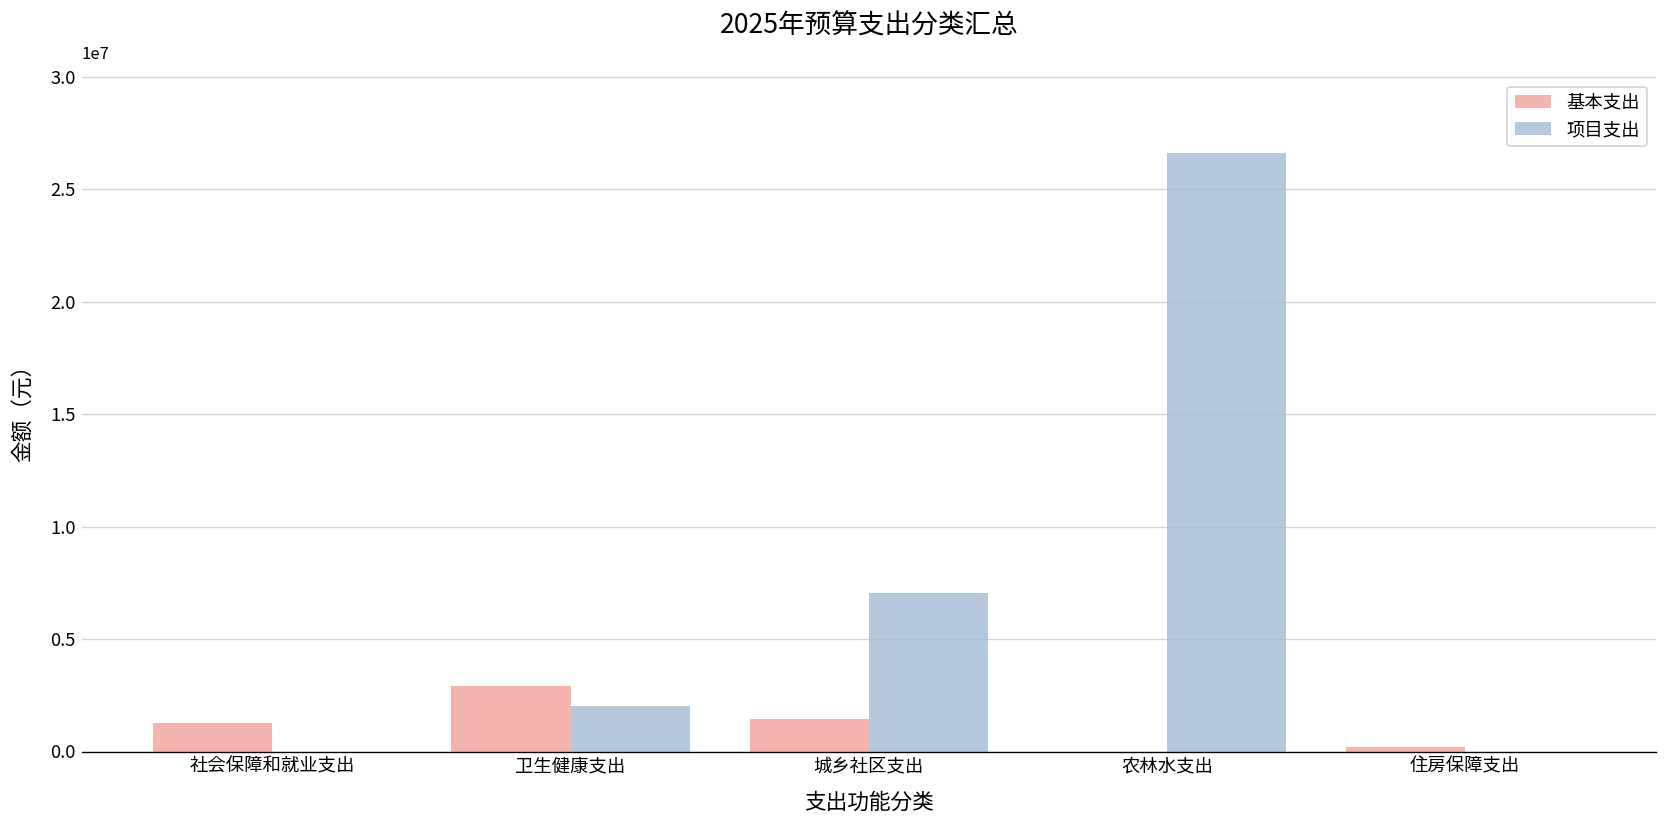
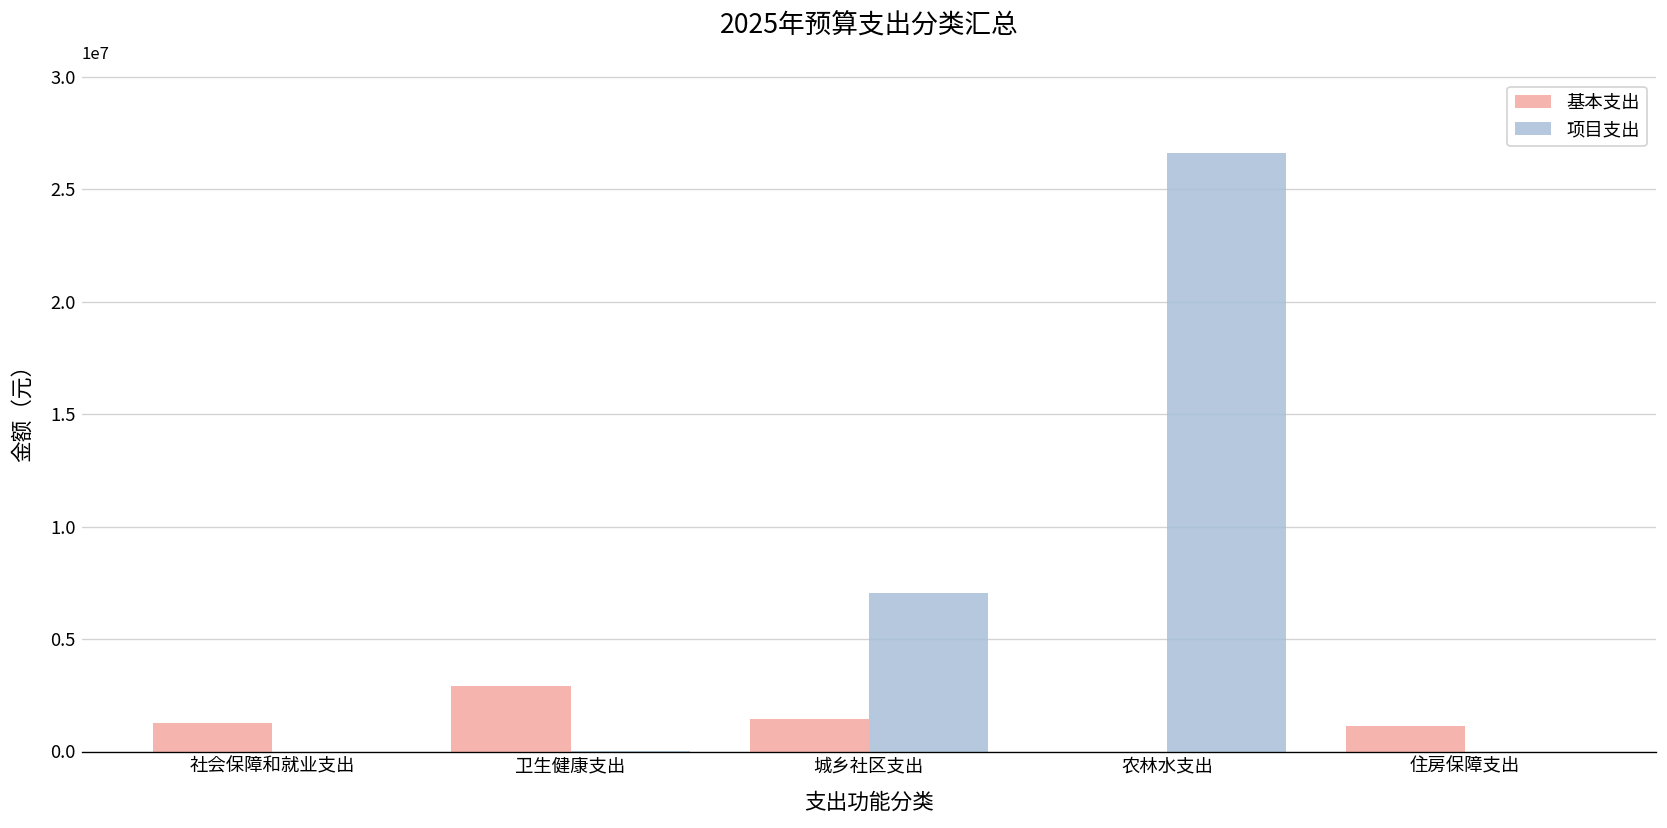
项目支出, 卫生健康支出: 2000000 -> 0
基本支出, 住房保障支出: 200000 -> 1100000
